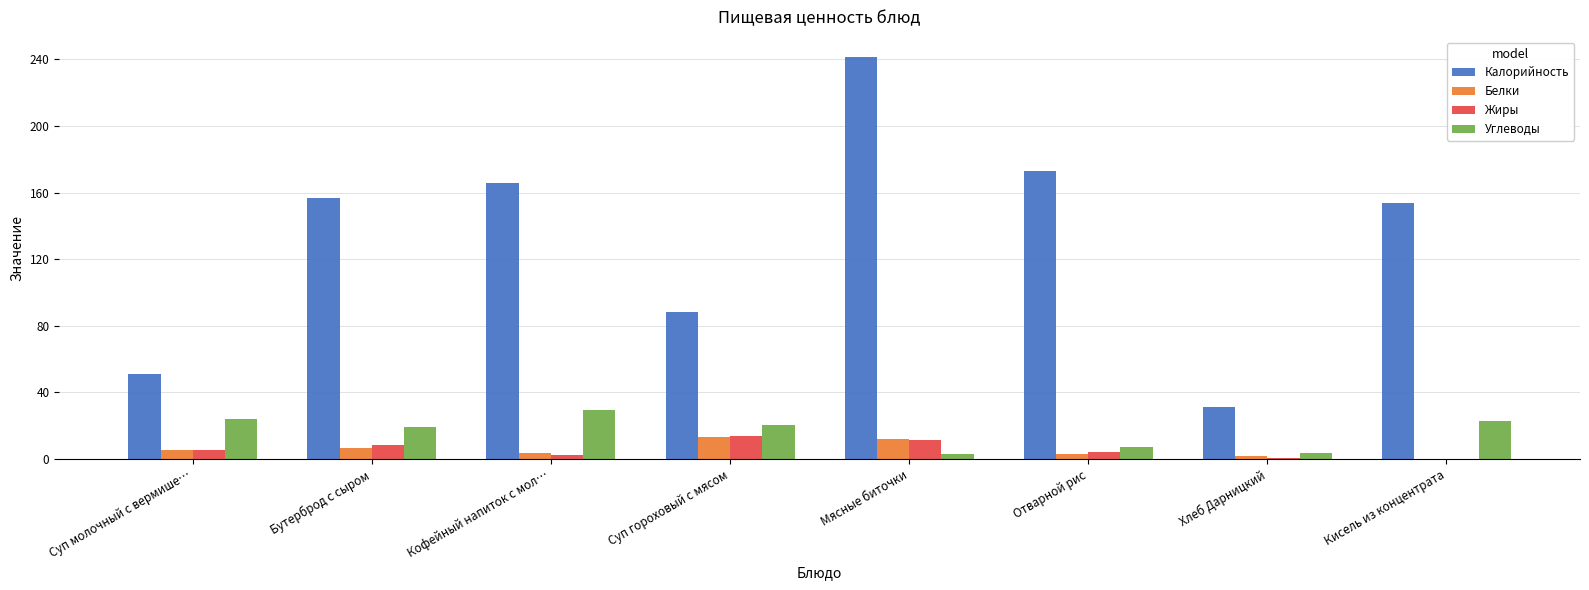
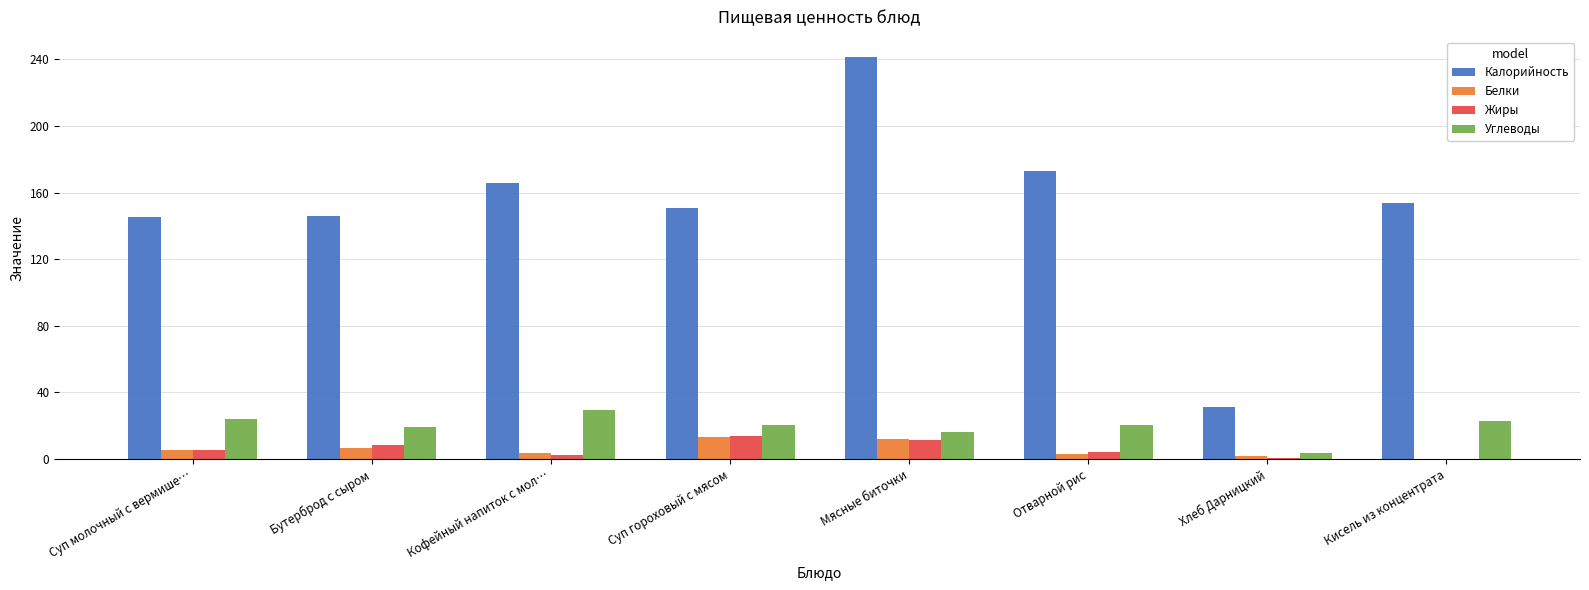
Калорийность, Суп молочный с вермише…: 51 -> 145
Калорийность, Бутерброд с сыром: 157 -> 146
Калорийность, Суп гороховый с мясом: 88 -> 151
Углеводы, Мясные биточки: 3 -> 16
Углеводы, Отварной рис: 7 -> 21
